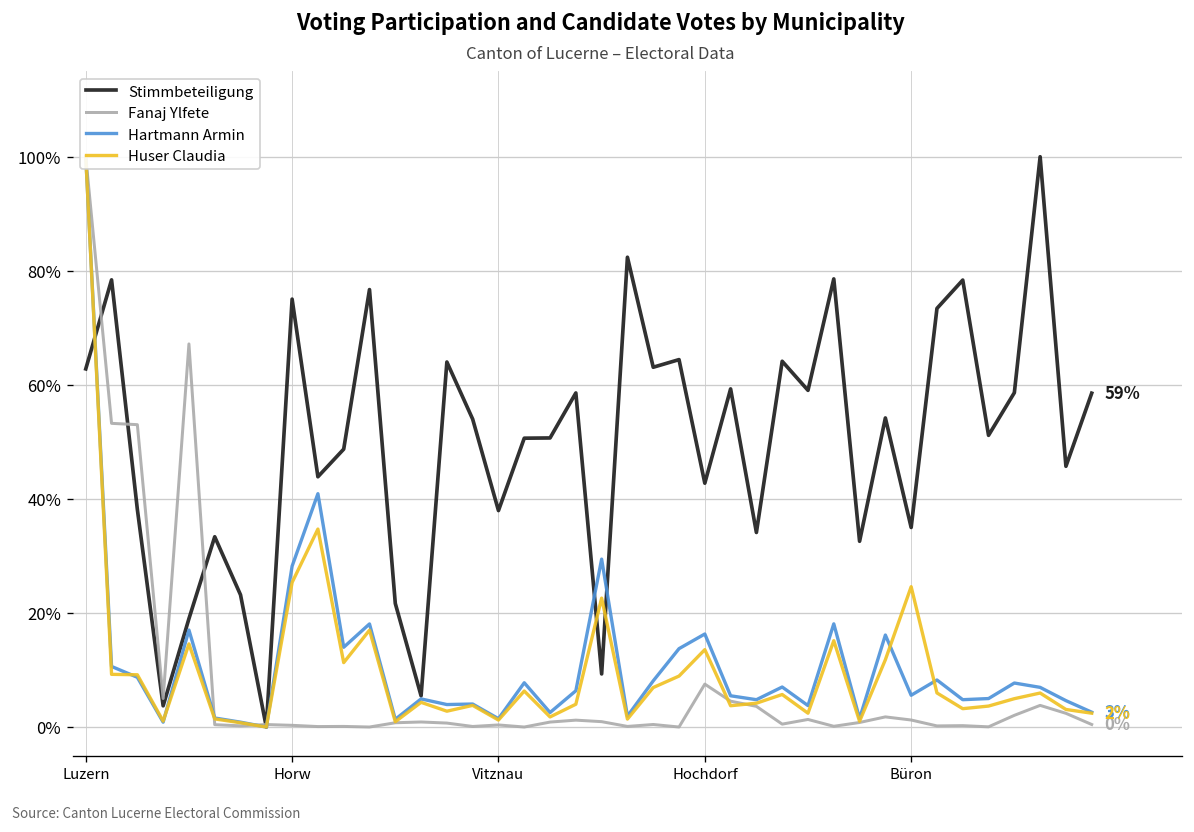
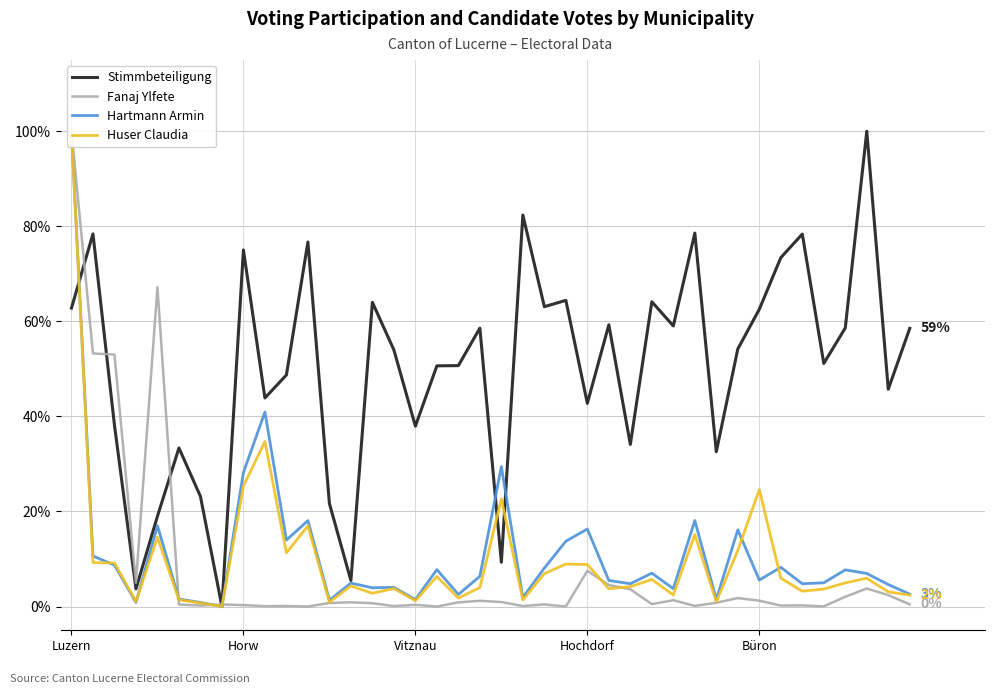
Huser Claudia, Hochdorf: 14% -> 9%
Stimmbeteiligung, Büron: 35% -> 63%
